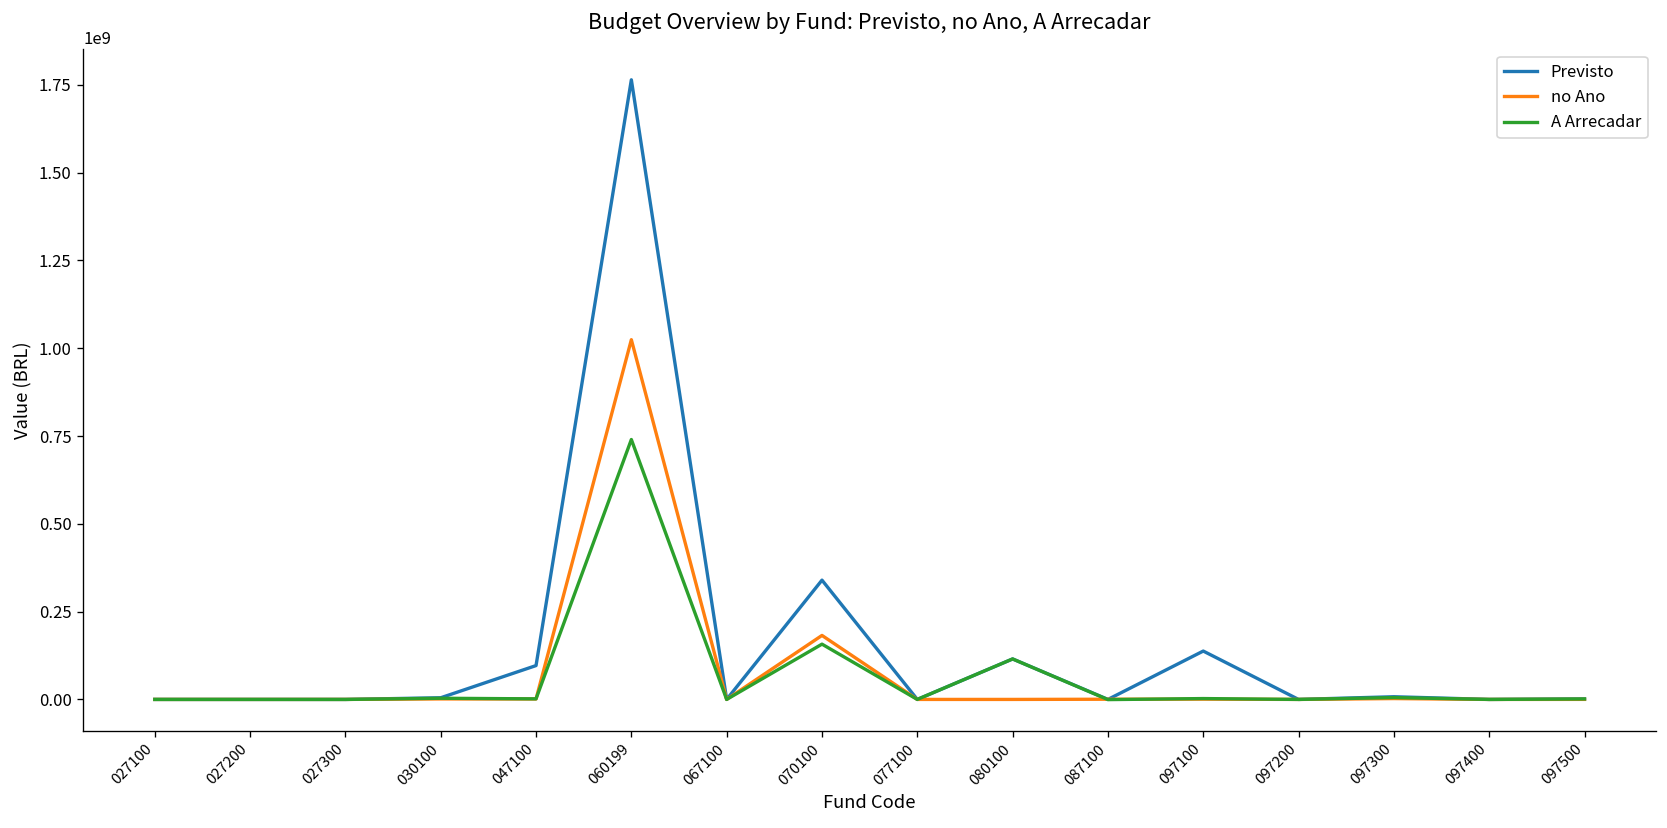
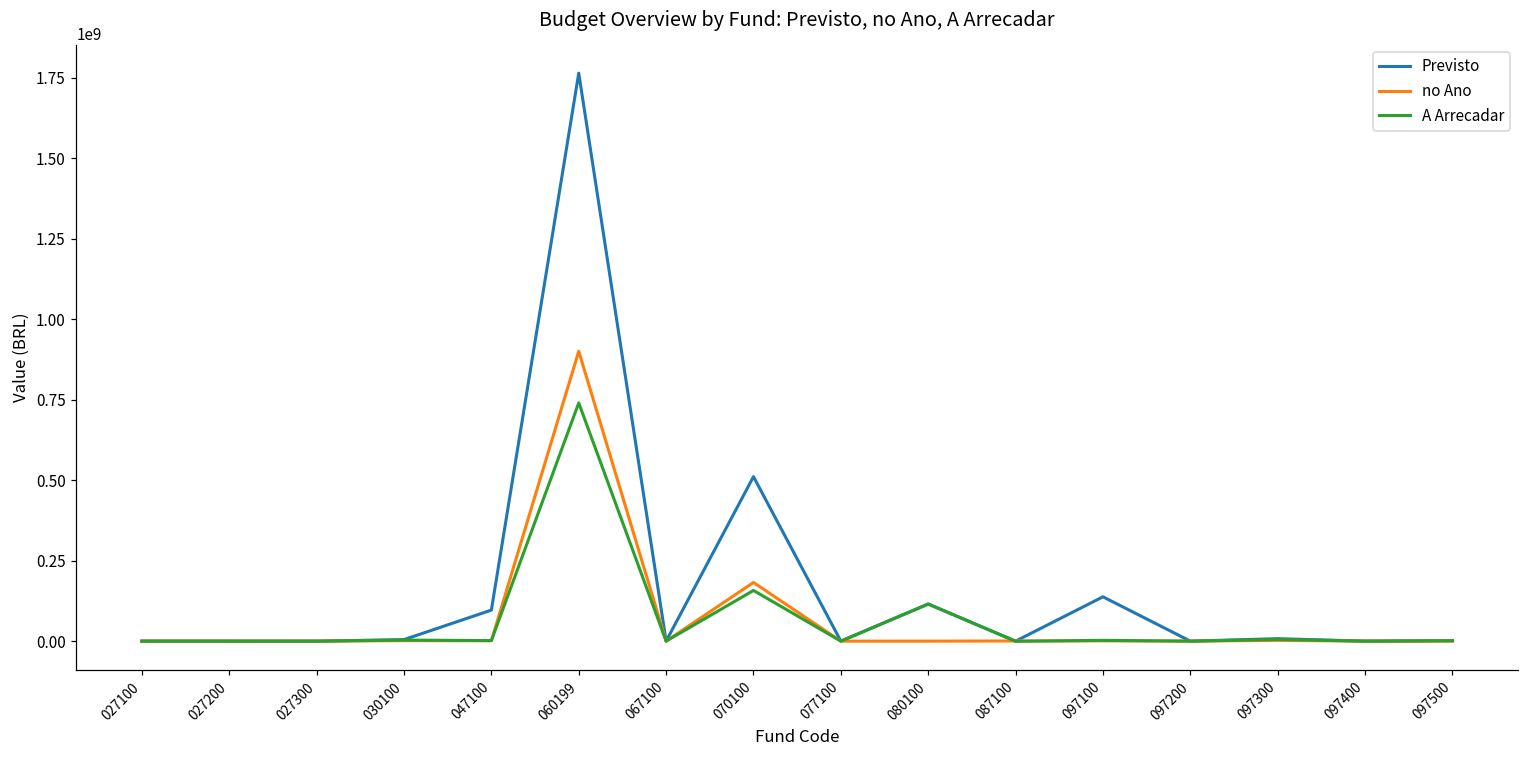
no Ano, 060199: 1020000000 -> 900000000
Previsto, 070100: 340000000 -> 510000000
